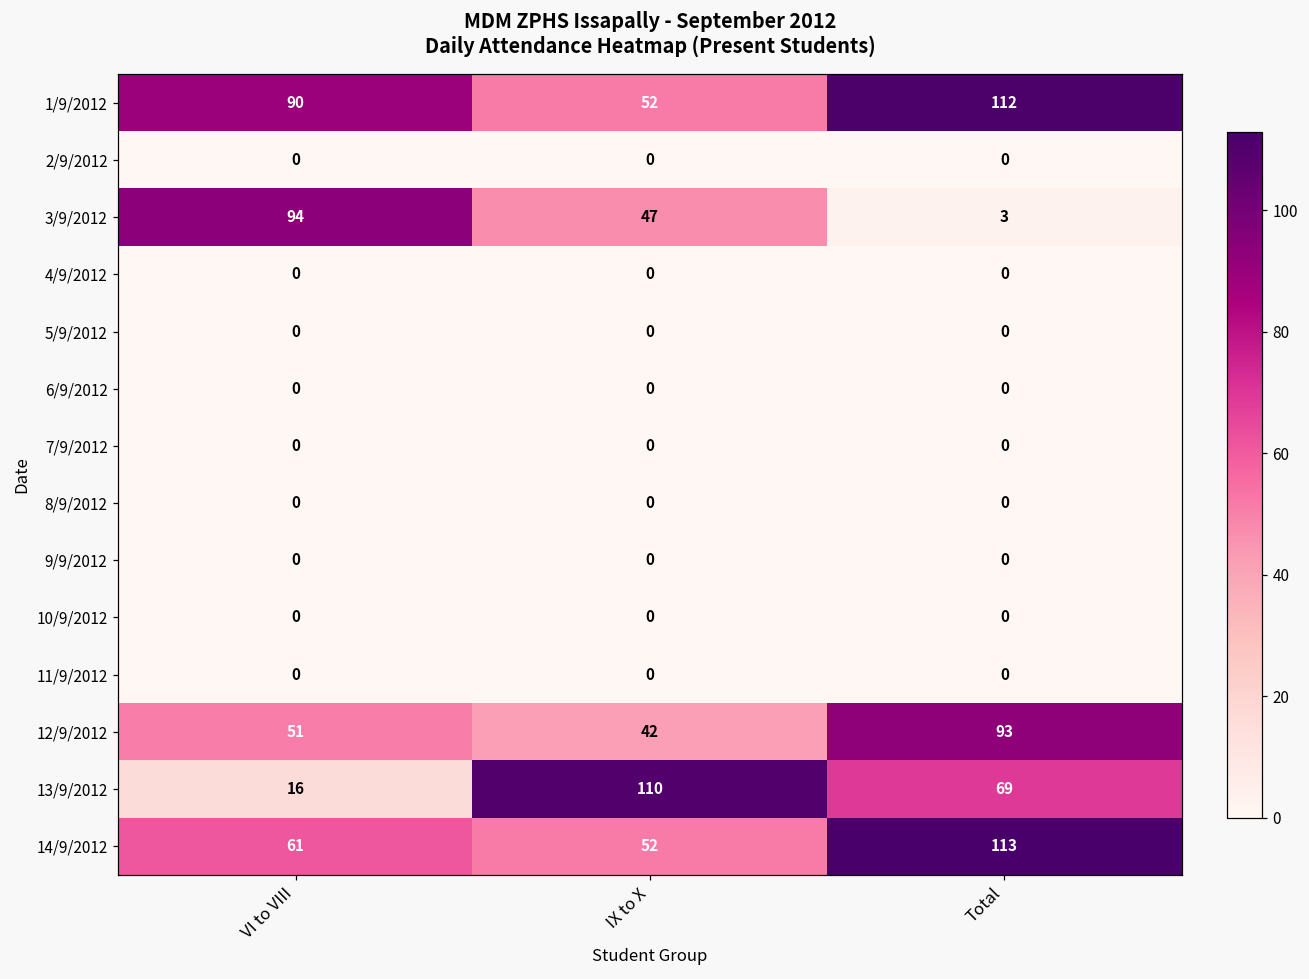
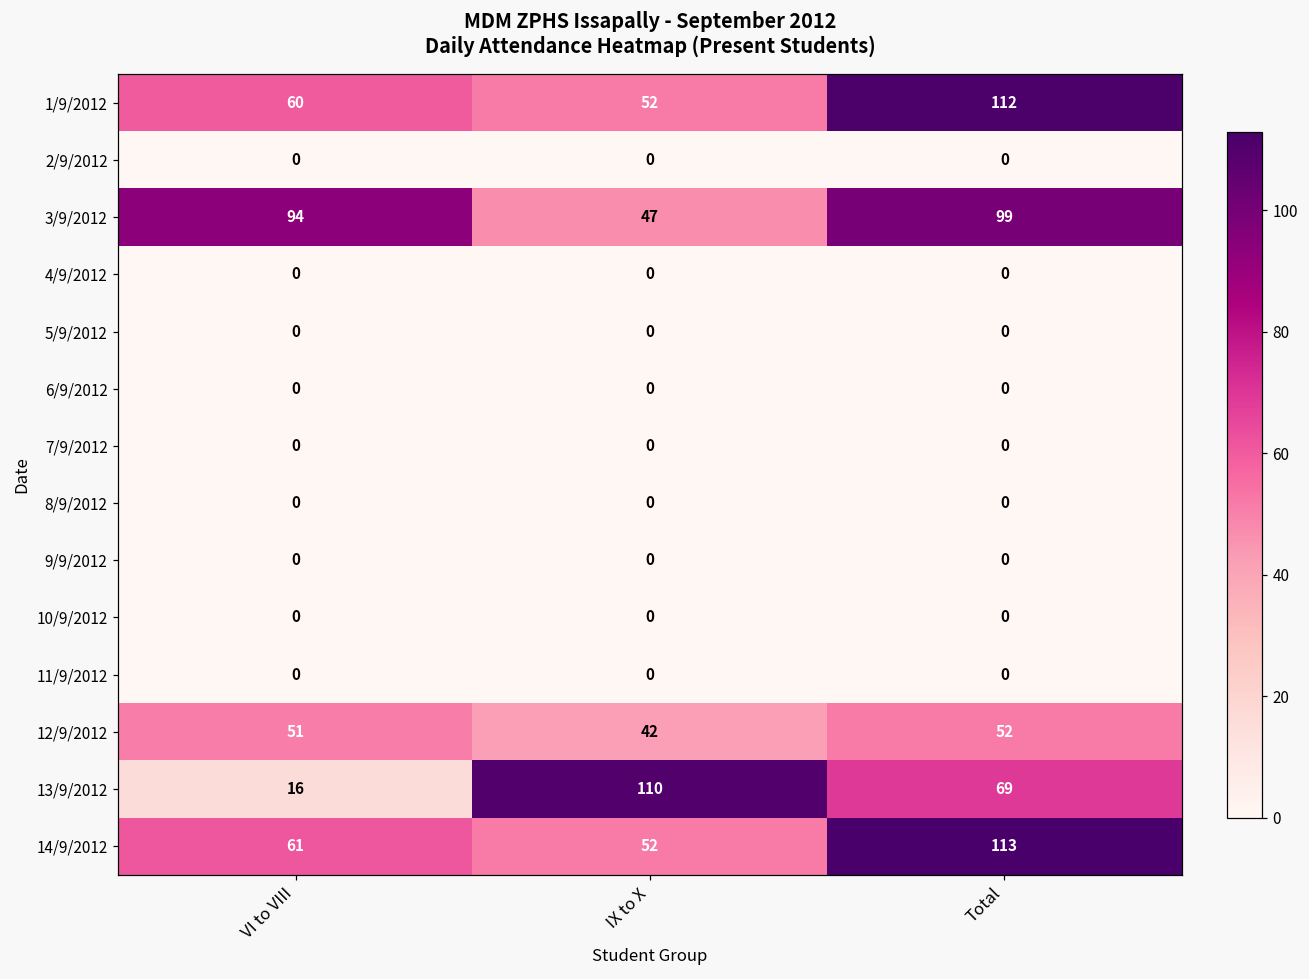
1/9/2012, VI to VIII: 90 -> 60
3/9/2012, Total: 3 -> 99
12/9/2012, Total: 93 -> 52
